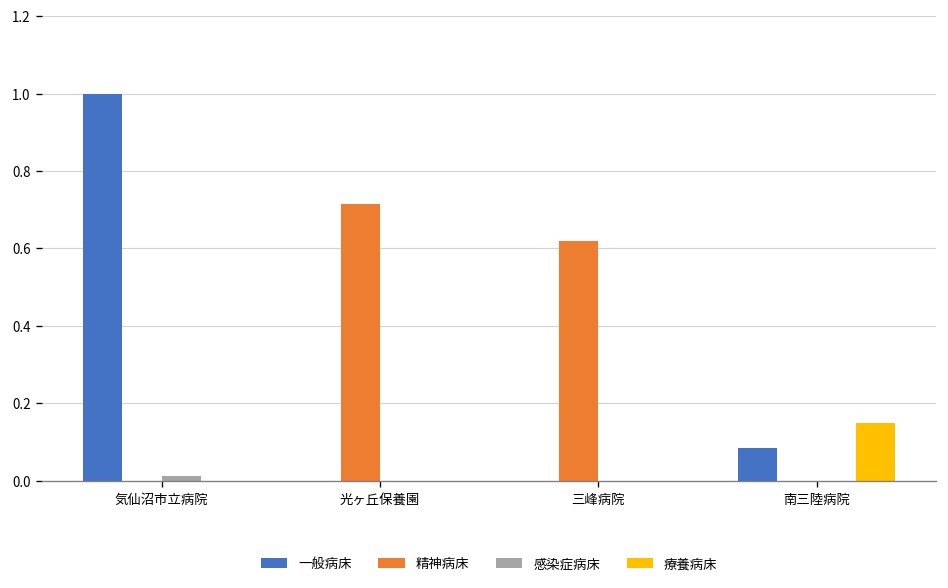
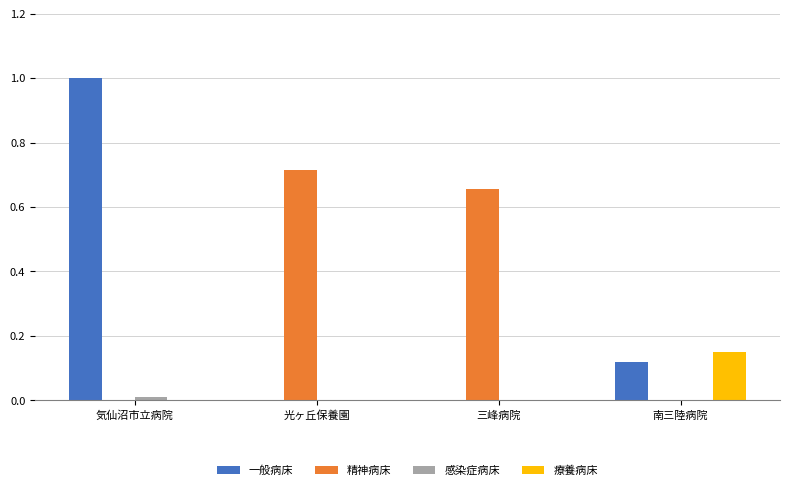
精神病床, 三峰病院: 0.62 -> 0.65
一般病床, 南三陸病院: 0.08 -> 0.12
